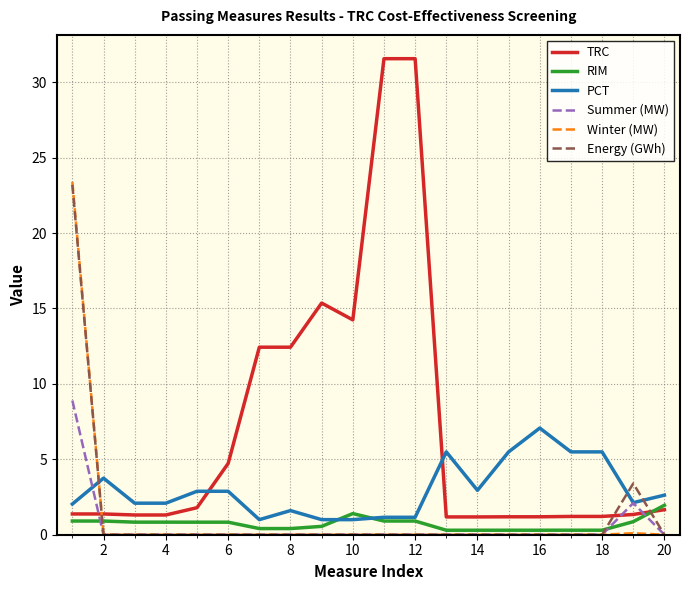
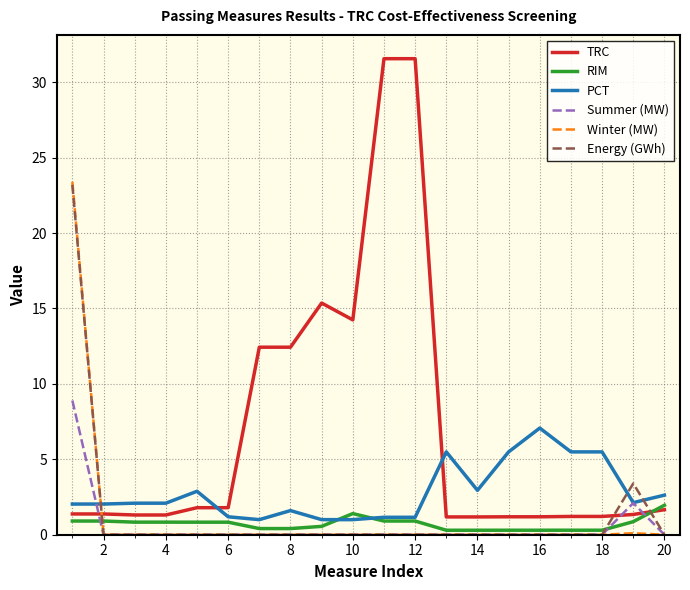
PCT, 2: 3.8 -> 2.0
TRC, 6: 4.7 -> 1.8
PCT, 6: 2.9 -> 1.2
